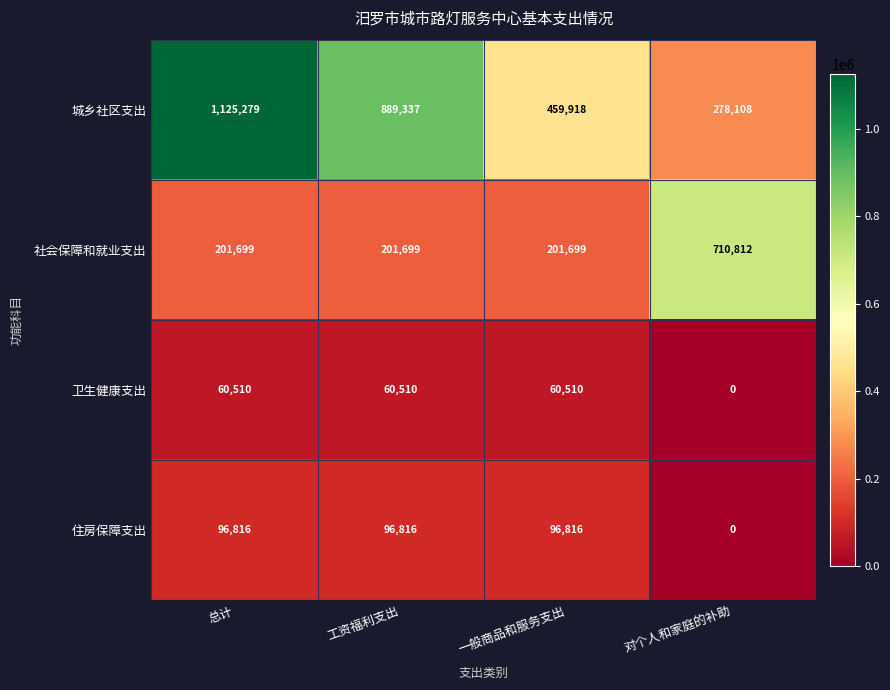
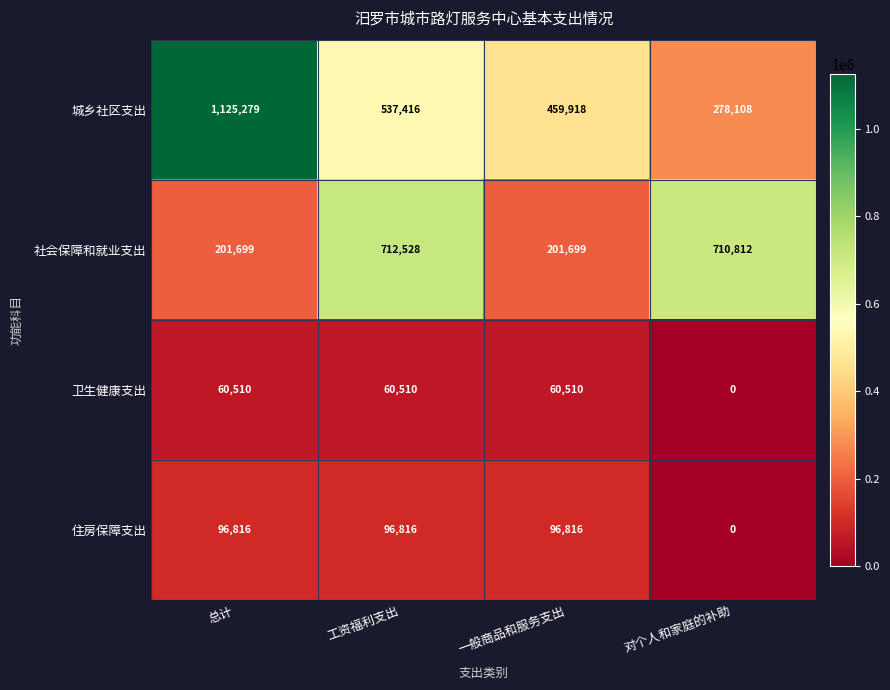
城乡社区支出, 工资福利支出: 889,337 -> 537,416
社会保障和就业支出, 工资福利支出: 201,699 -> 712,528
